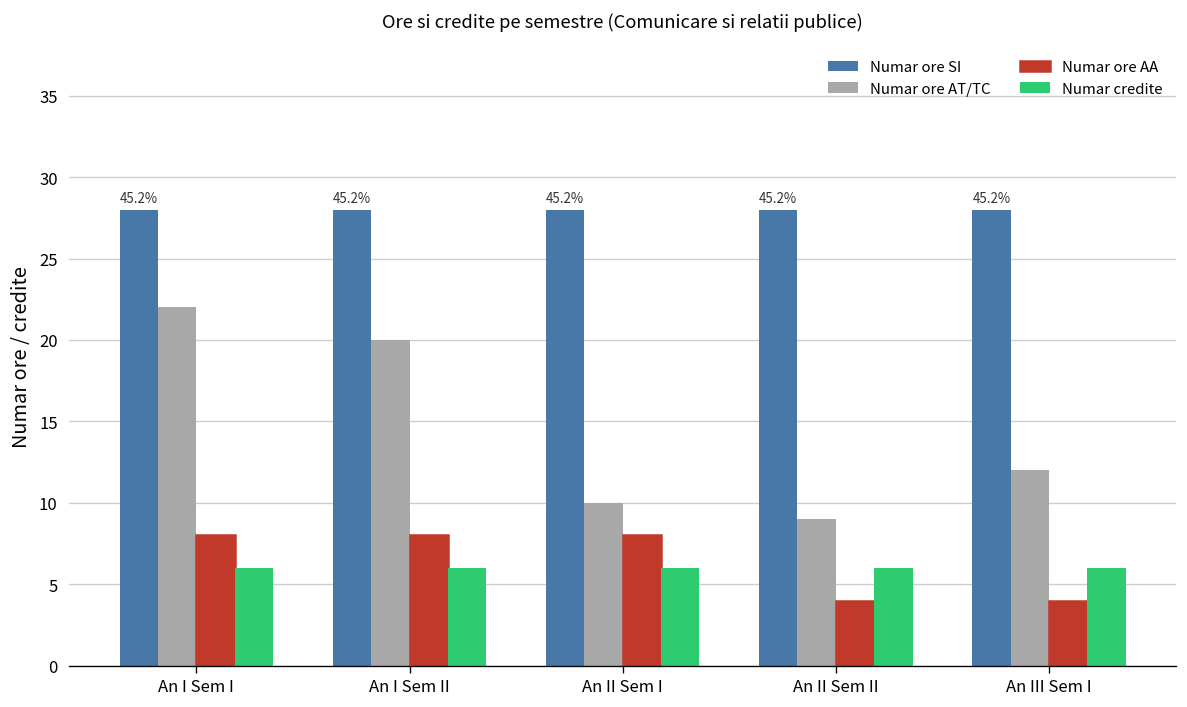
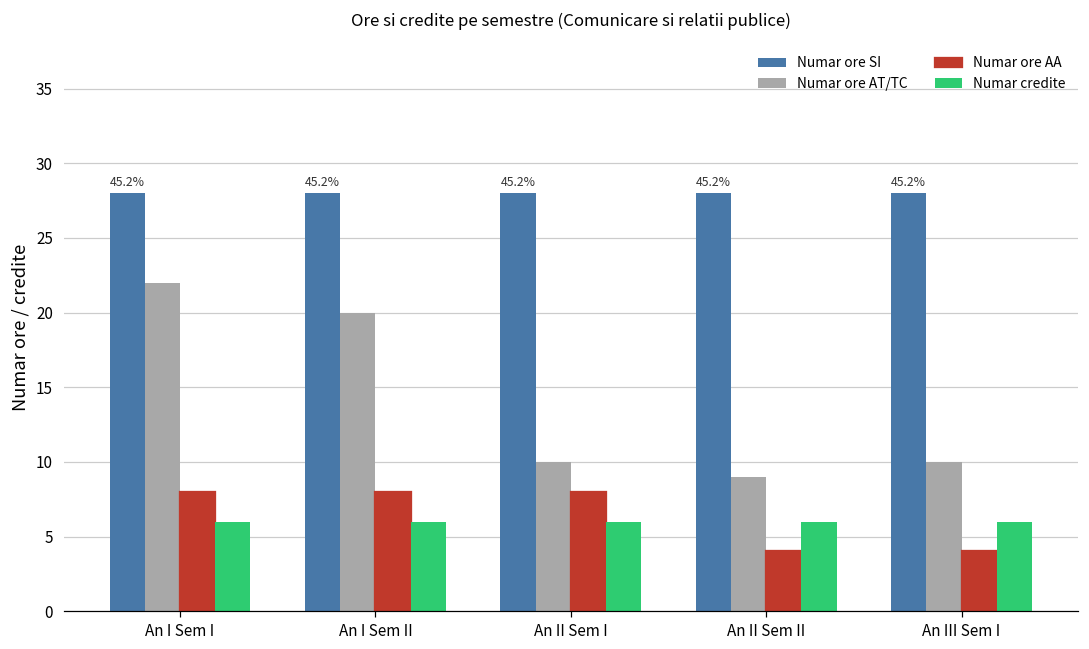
Numar ore AT/TC, An III Sem I: 12 -> 10
